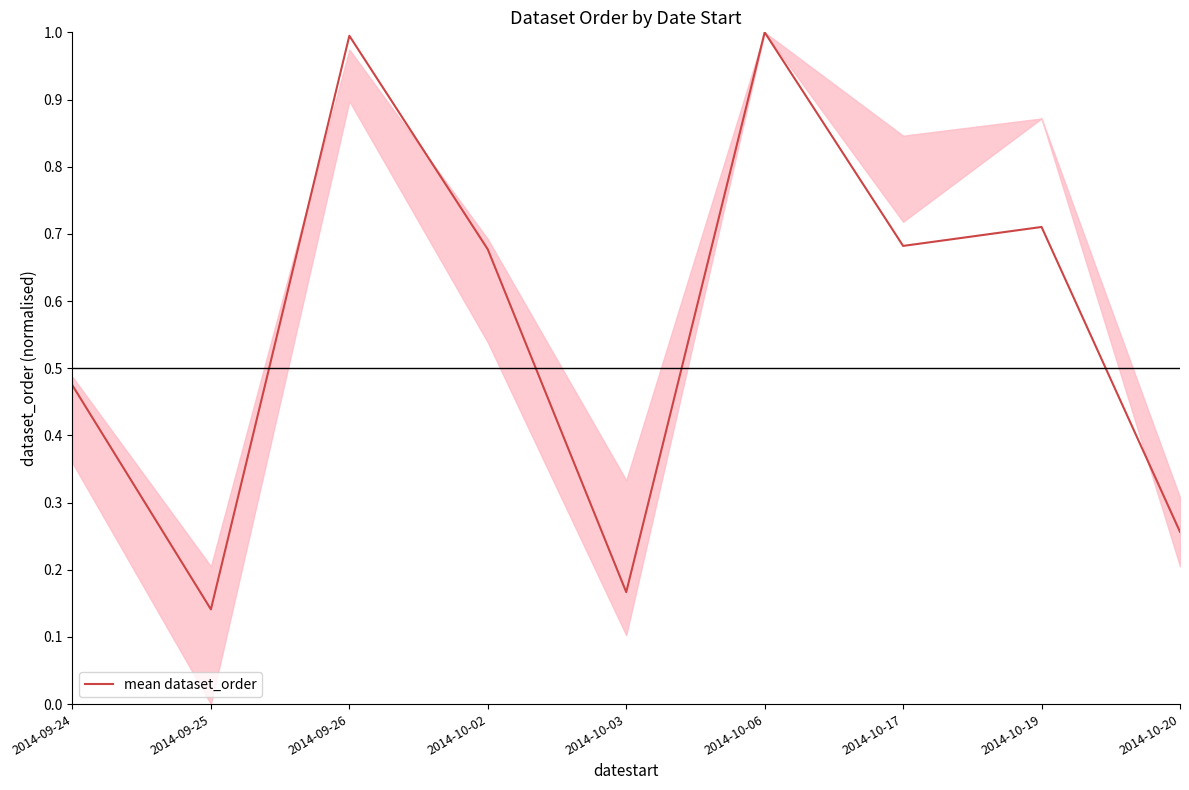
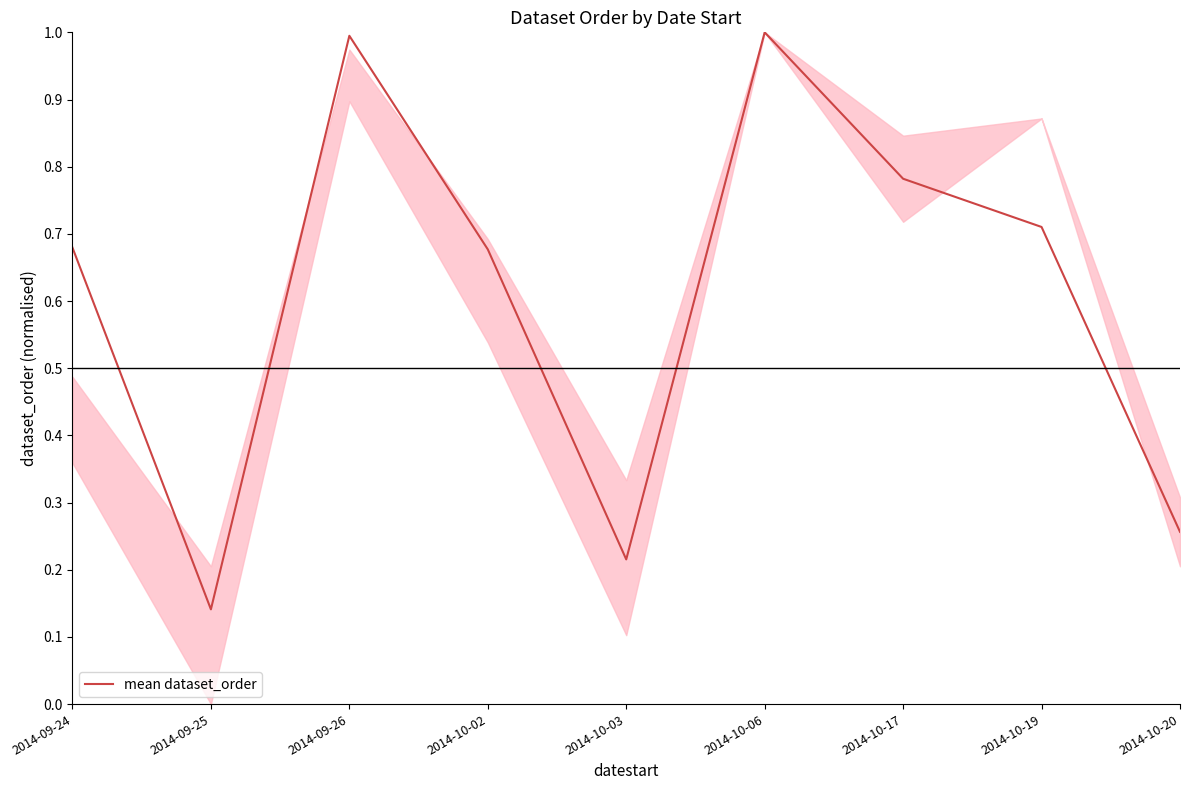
mean dataset_order, 2014-09-24: 0.47 -> 0.68
mean dataset_order, 2014-10-03: 0.17 -> 0.22
mean dataset_order, 2014-10-17: 0.68 -> 0.78
